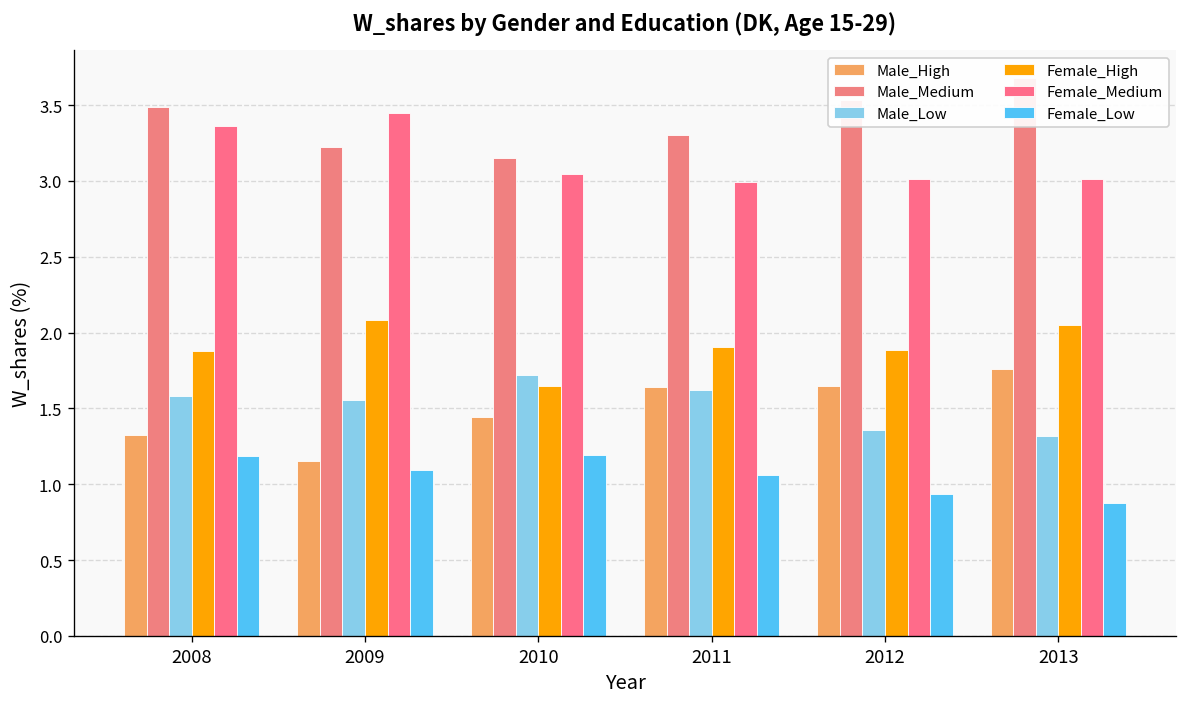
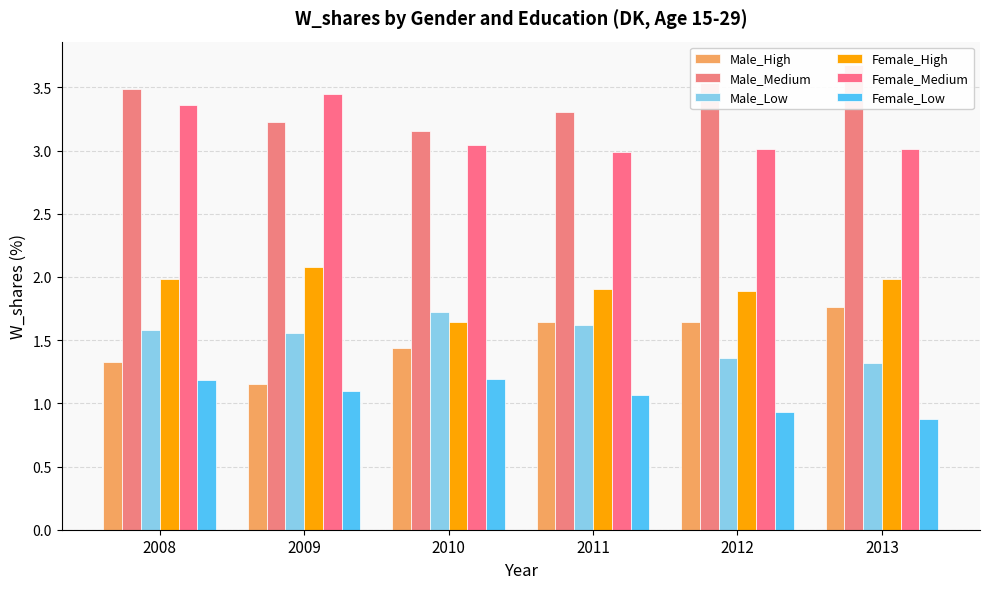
Female_High, 2008: 1.88 -> 1.98
Female_High, 2013: 2.05 -> 1.98
